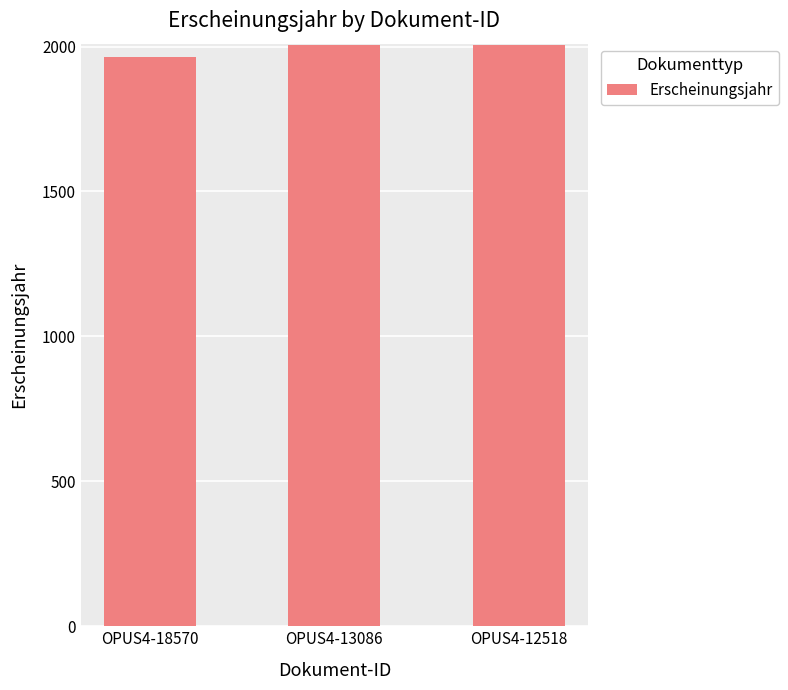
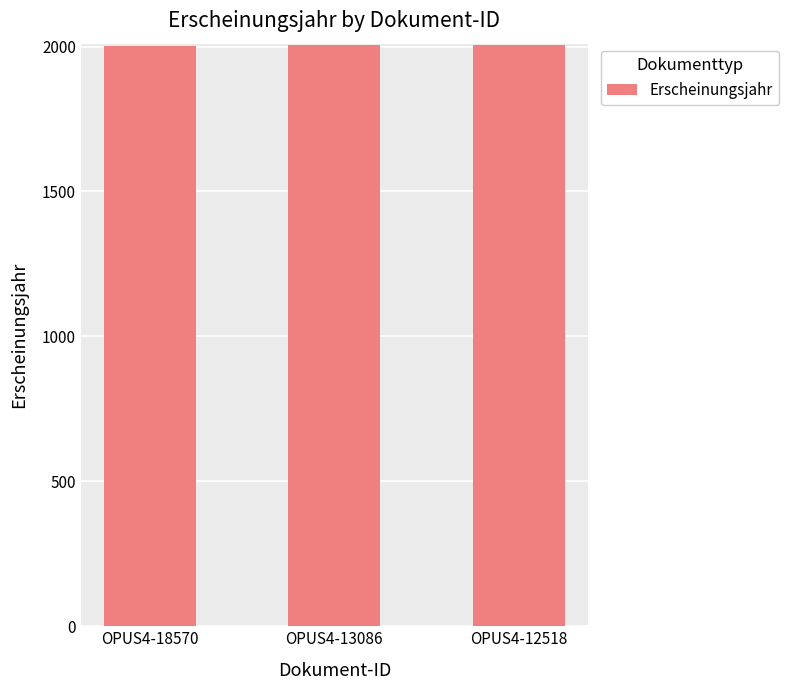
OPUS4-18570: 1970 -> 2000
